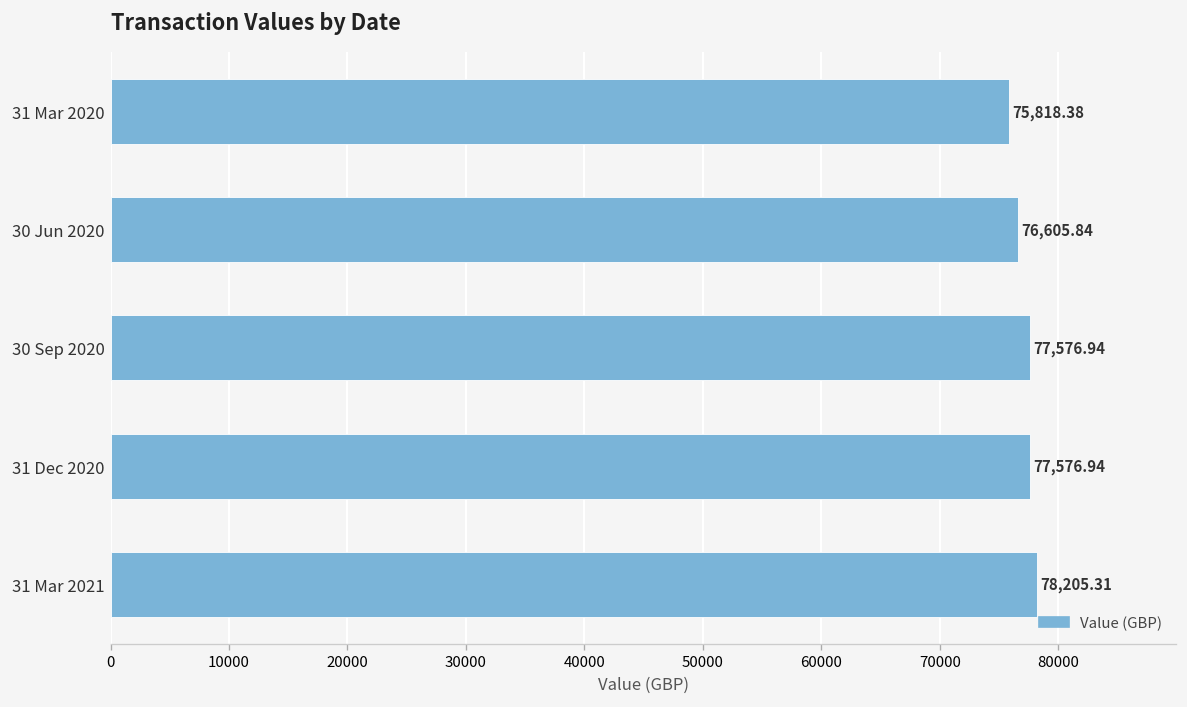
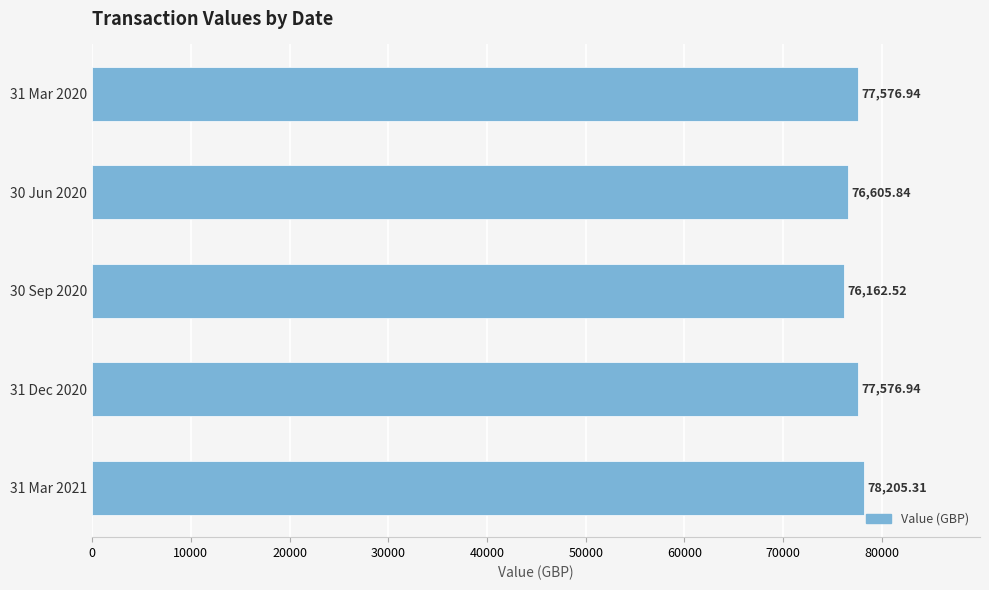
31 Mar 2020: 75,818.38 -> 77,576.94
30 Sep 2020: 77,576.94 -> 76,162.52
